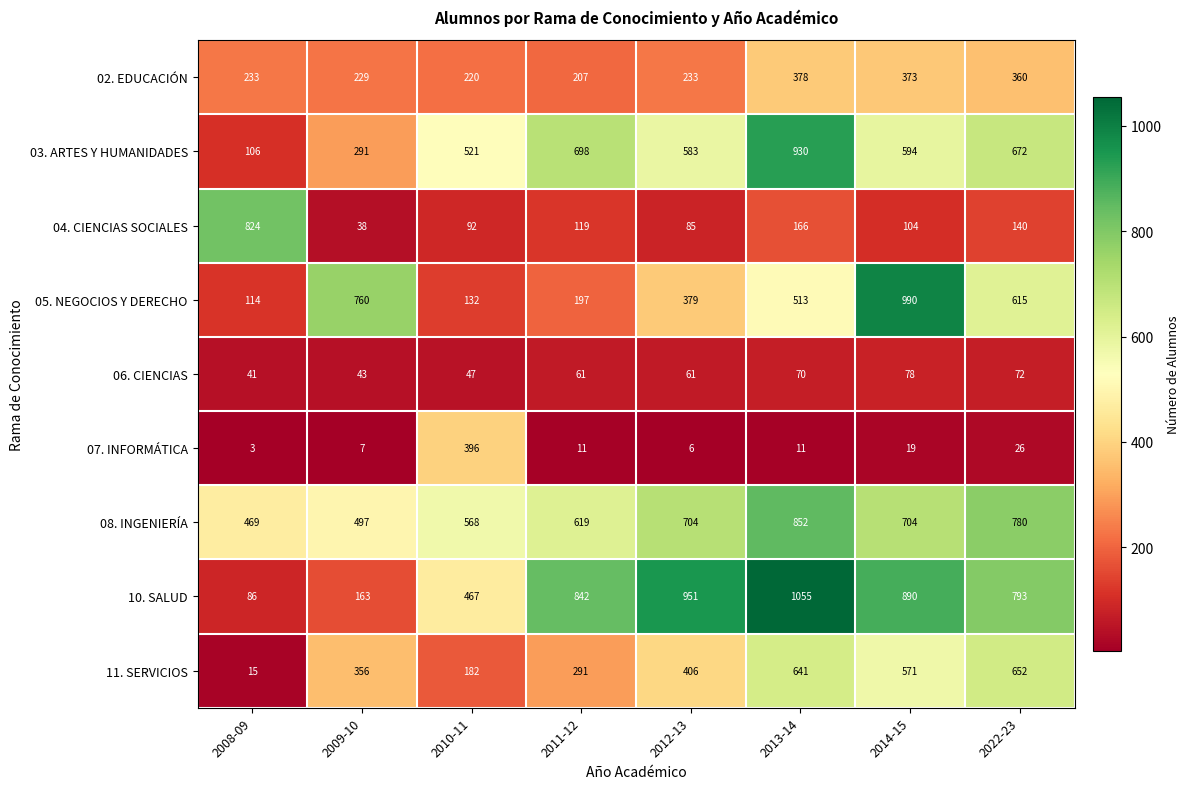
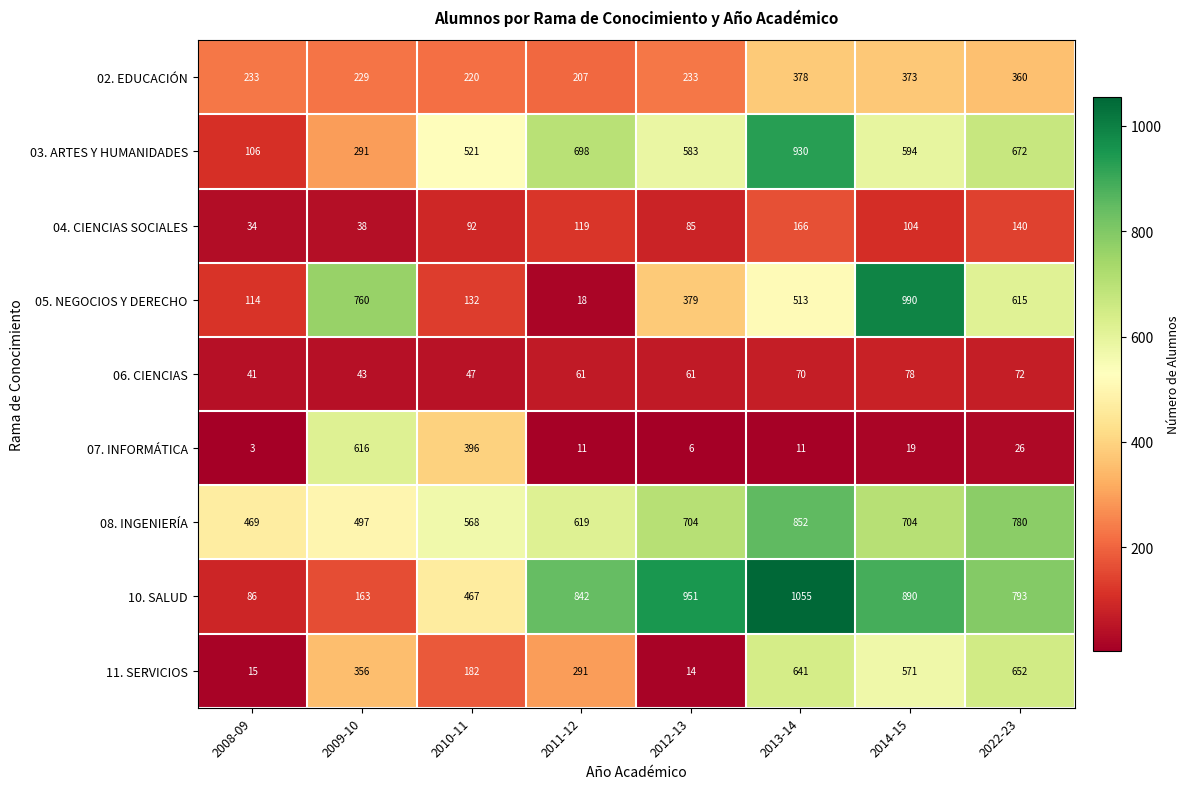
04. CIENCIAS SOCIALES, 2008-09: 824 -> 34
05. NEGOCIOS Y DERECHO, 2011-12: 197 -> 18
07. INFORMÁTICA, 2009-10: 7 -> 616
11. SERVICIOS, 2012-13: 406 -> 14
